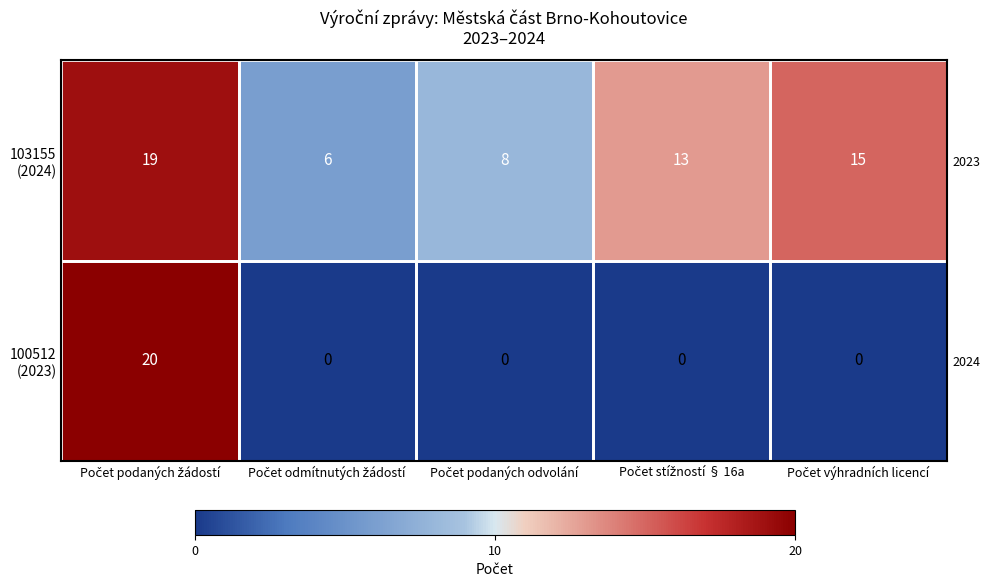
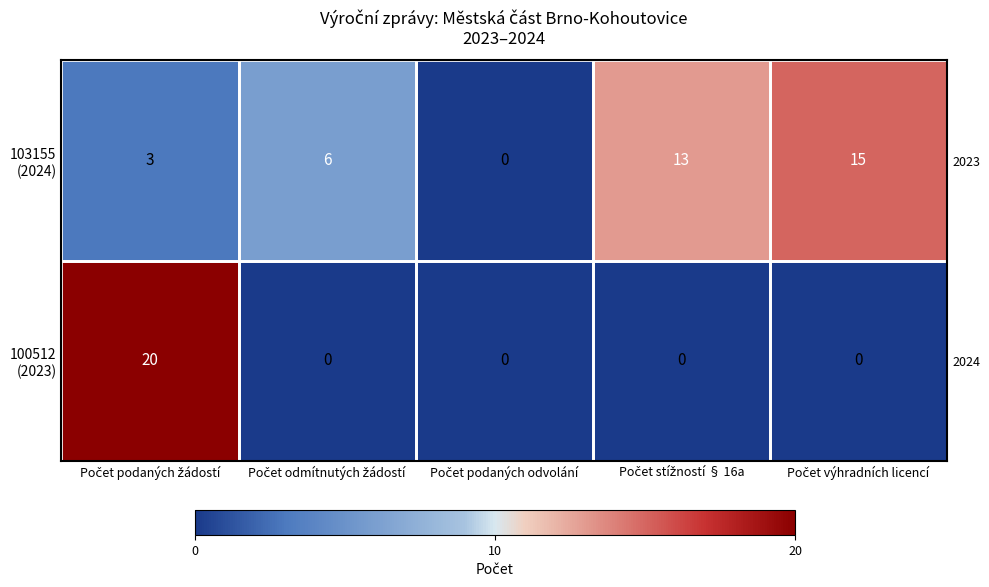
103155 (2024), Počet podaných žádostí: 19 -> 3
103155 (2024), Počet podaných odvolání: 8 -> 0
